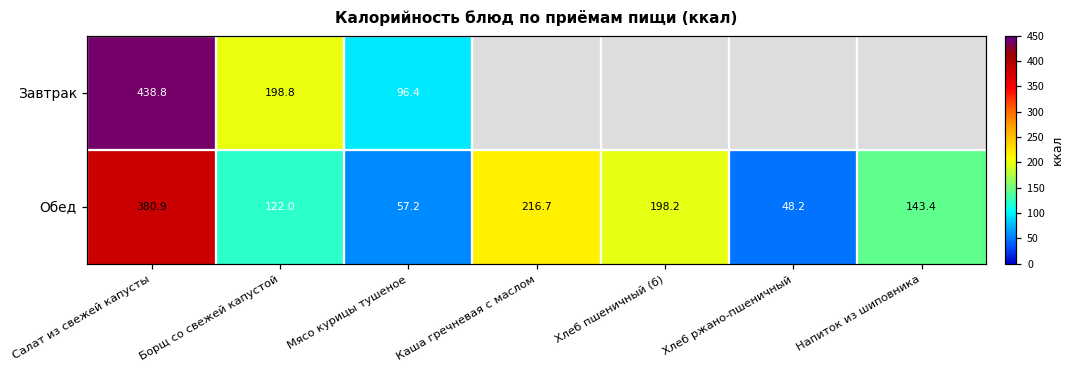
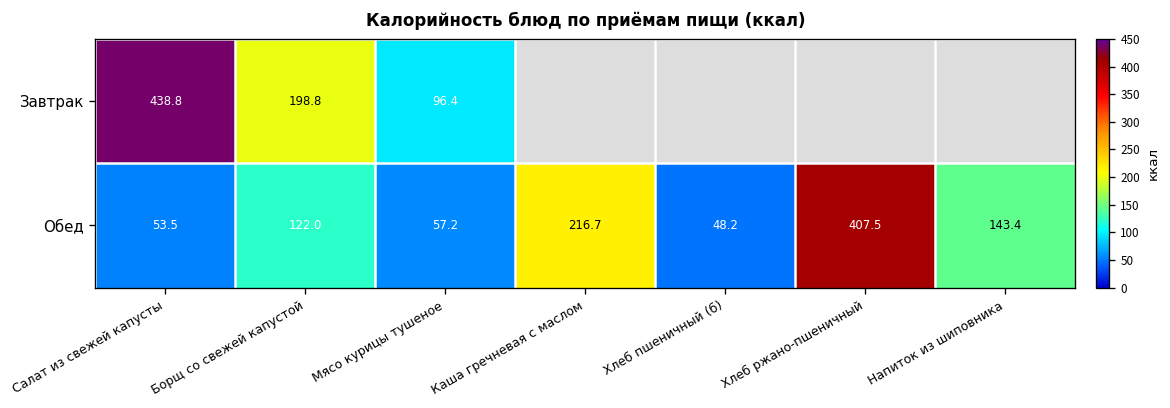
Обед, Салат из свежей капусты: 380.9 -> 53.5
Обед, Хлеб пшеничный (б): 198.2 -> 48.2
Обед, Хлеб ржано-пшеничный: 48.2 -> 407.5
